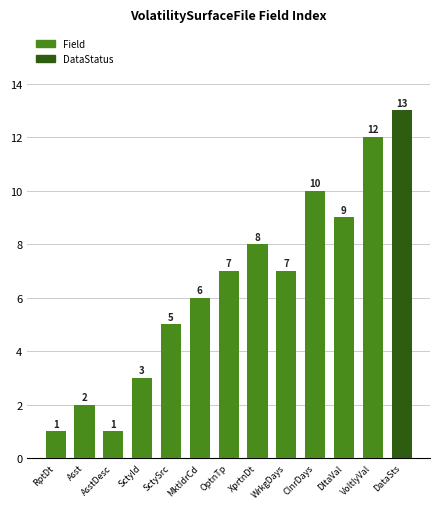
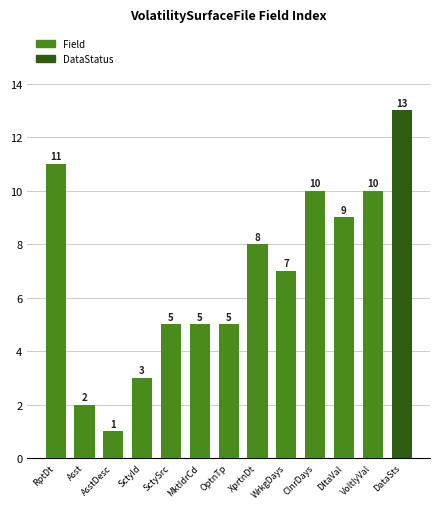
RptDt: 1 -> 11
MktIdrCd: 6 -> 5
OptnTp: 7 -> 5
VoltlyVal: 12 -> 10
